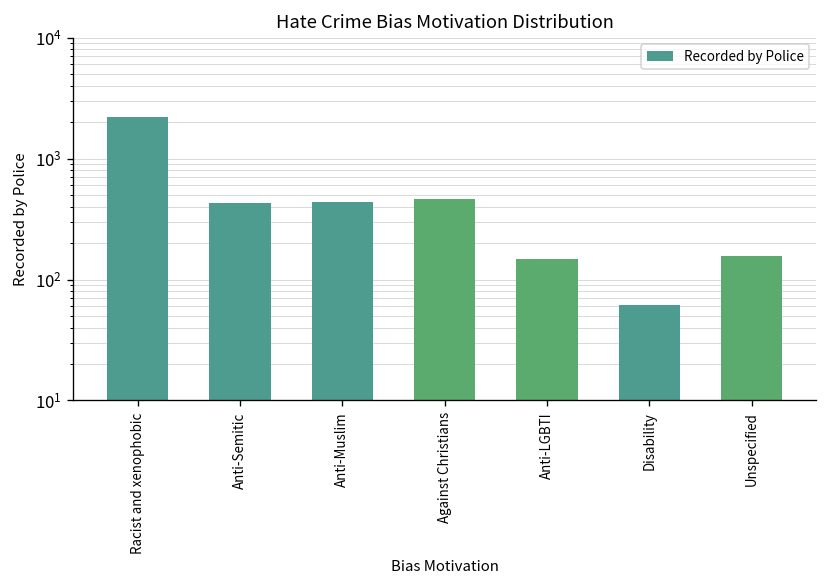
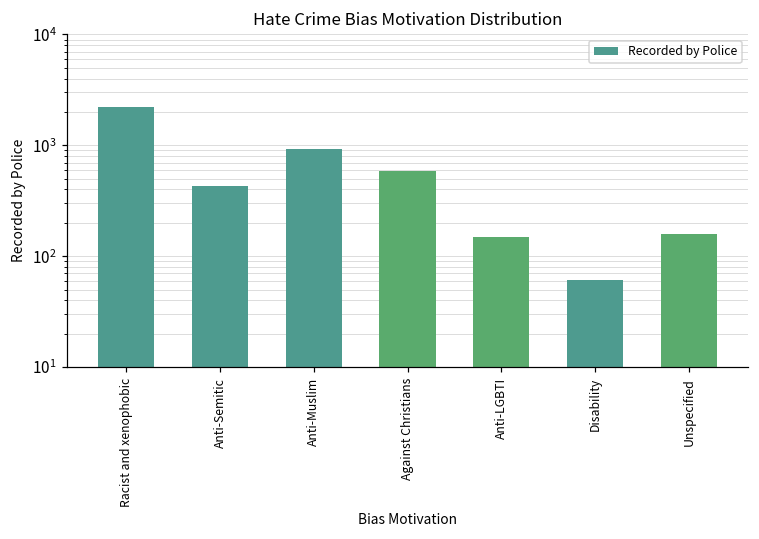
Anti-Muslim: 400 -> 900
Against Christians: 500 -> 600
